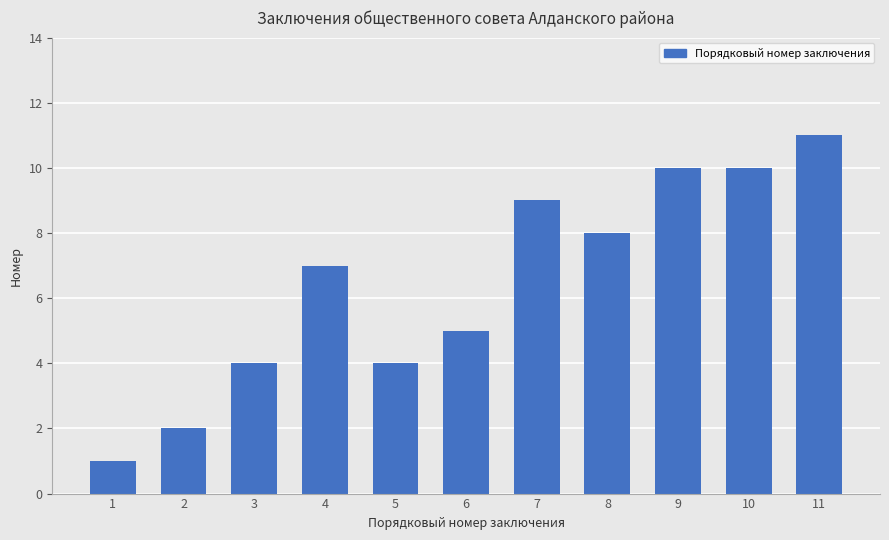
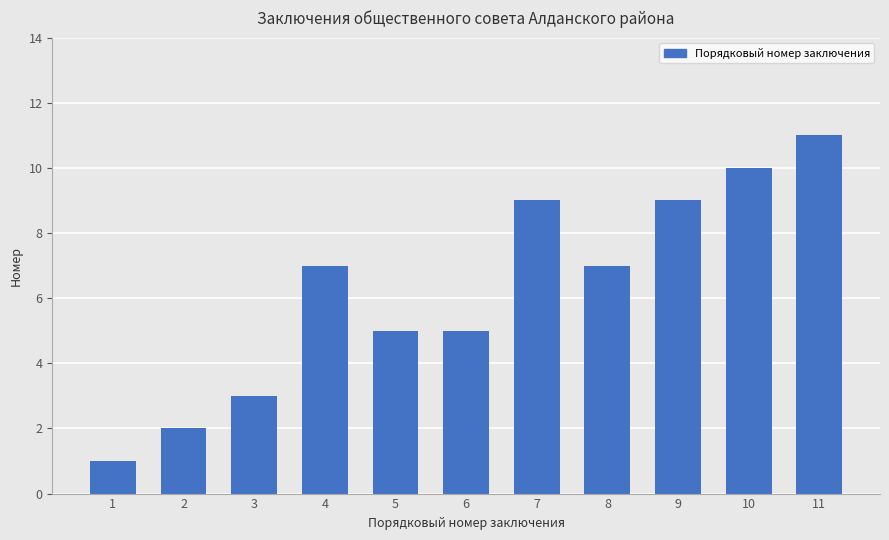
3: 4 -> 3
5: 4 -> 5
8: 8 -> 7
9: 10 -> 9
